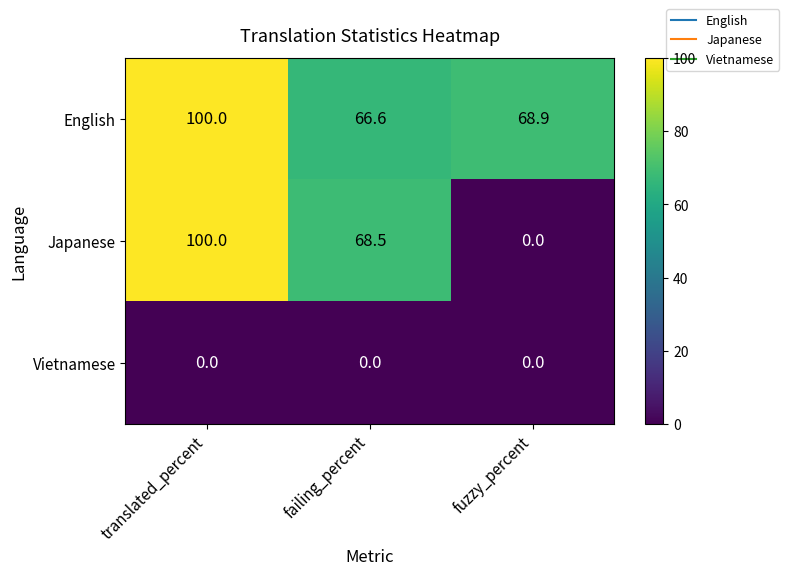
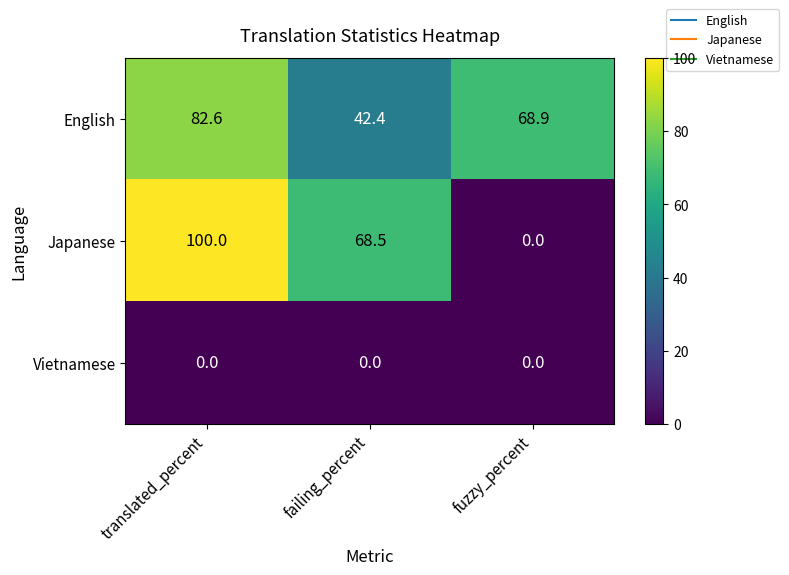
English, translated_percent: 100.0 -> 82.6
English, failing_percent: 66.6 -> 42.4
